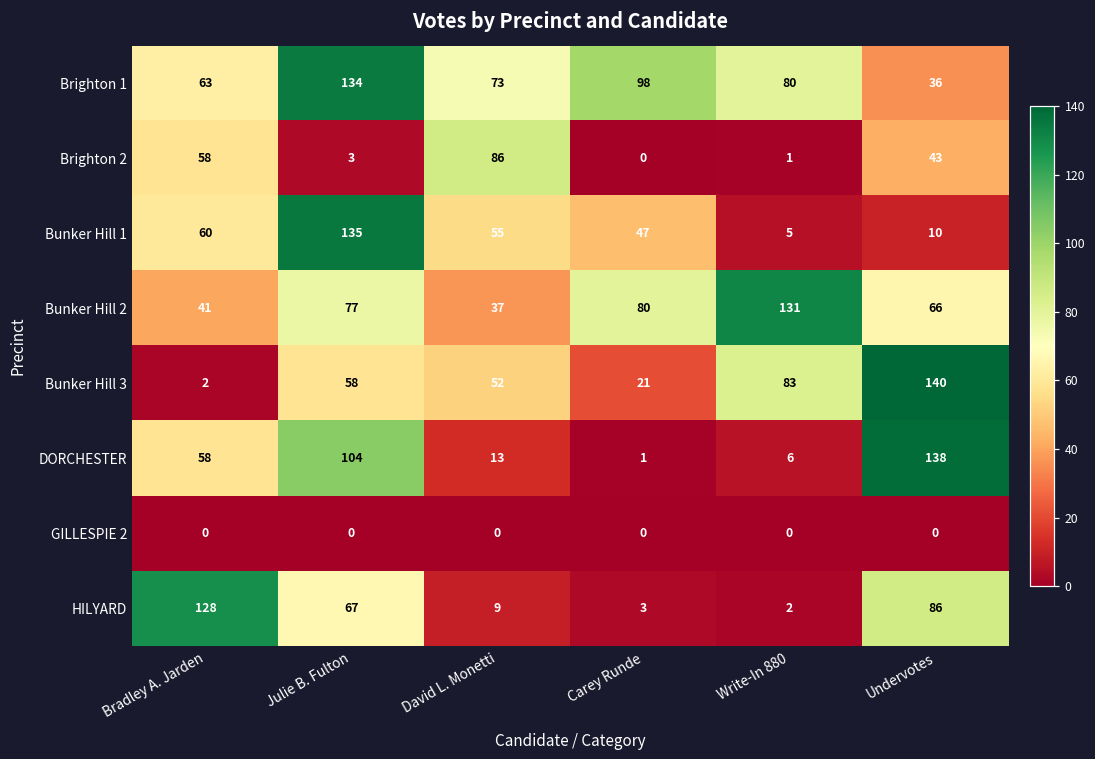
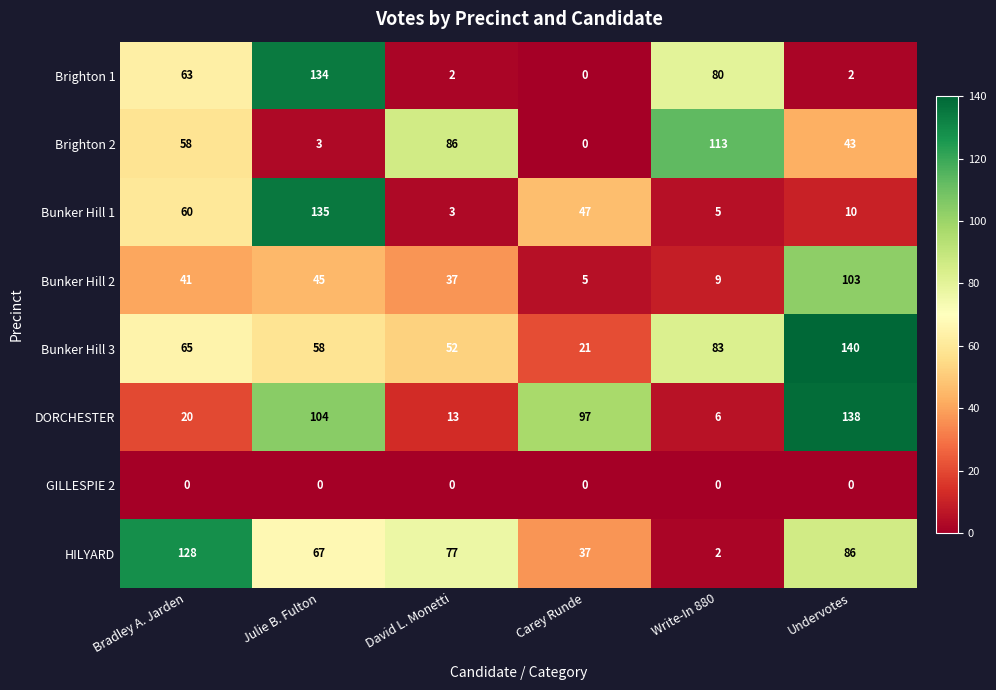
Brighton 1, David L. Monetti: 73 -> 2
Brighton 1, Carey Runde: 98 -> 0
Brighton 1, Undervotes: 36 -> 2
Brighton 2, Write-In 880: 1 -> 113
Bunker Hill 1, David L. Monetti: 55 -> 3
Bunker Hill 2, Julie B. Fulton: 77 -> 45
Bunker Hill 2, Carey Runde: 80 -> 5
Bunker Hill 2, Write-In 880: 131 -> 9
Bunker Hill 2, Undervotes: 66 -> 103
Bunker Hill 3, Bradley A. Jarden: 2 -> 65
DORCHESTER, Bradley A. Jarden: 58 -> 20
DORCHESTER, Carey Runde: 1 -> 97
HILYARD, David L. Monetti: 9 -> 77
HILYARD, Carey Runde: 3 -> 37
